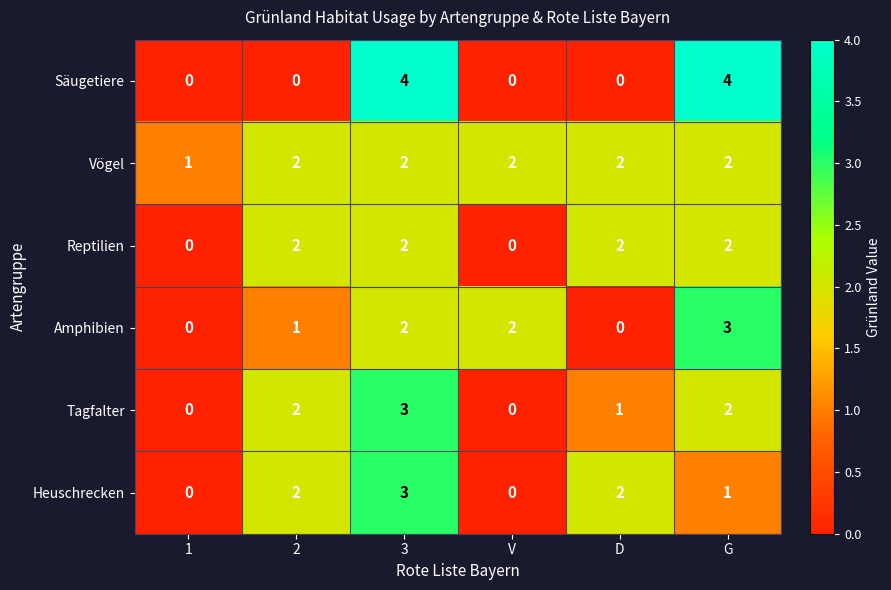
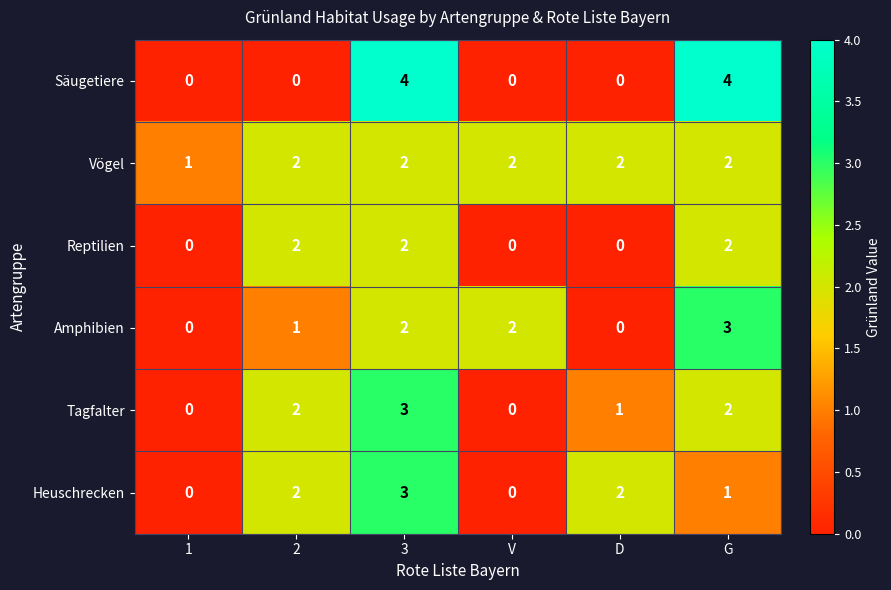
Reptilien, D: 2 -> 0
